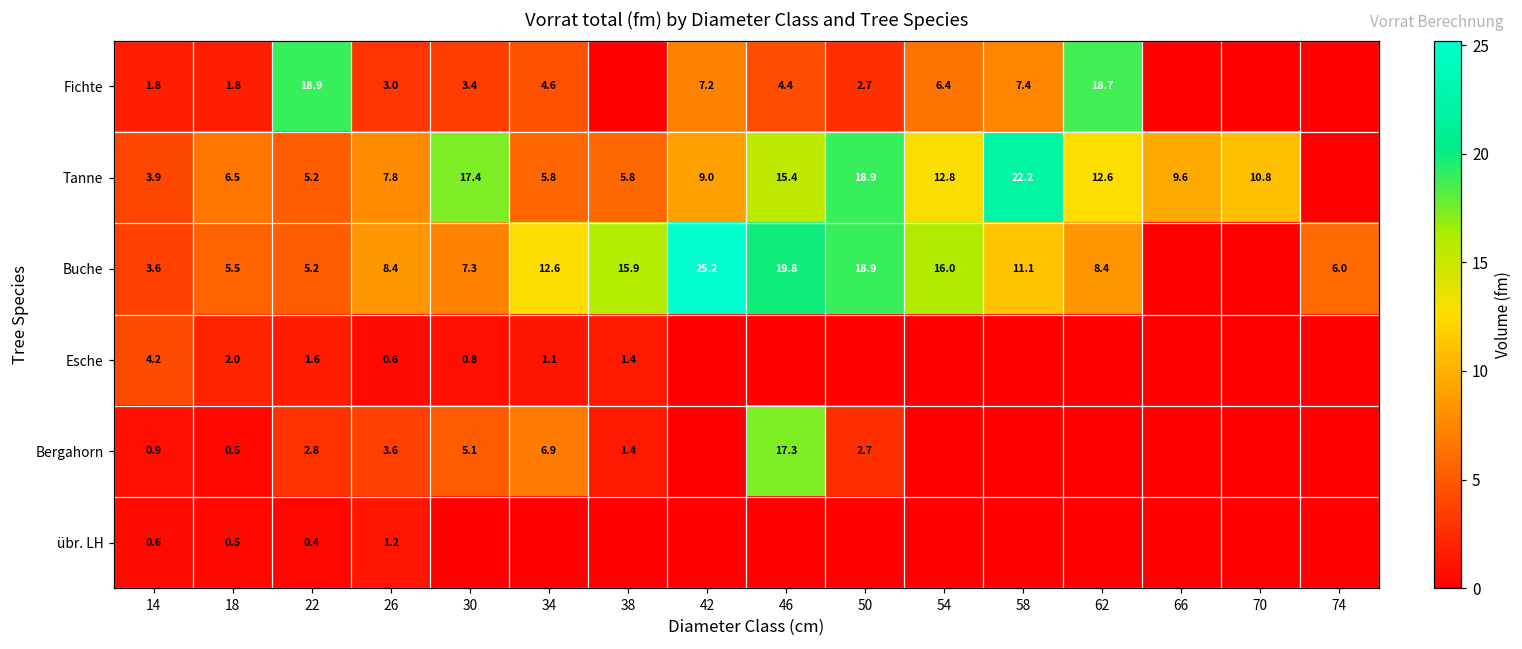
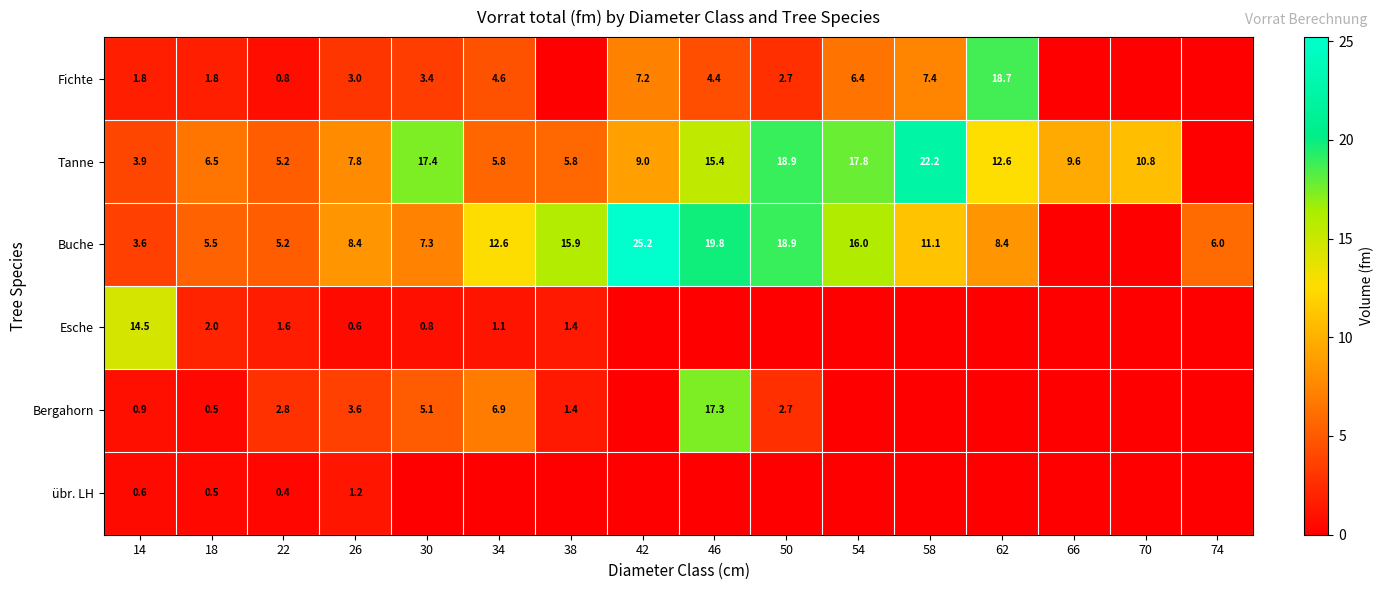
Fichte, 22: 18.9 -> 0.8
Tanne, 54: 12.8 -> 17.8
Esche, 14: 4.2 -> 14.5
